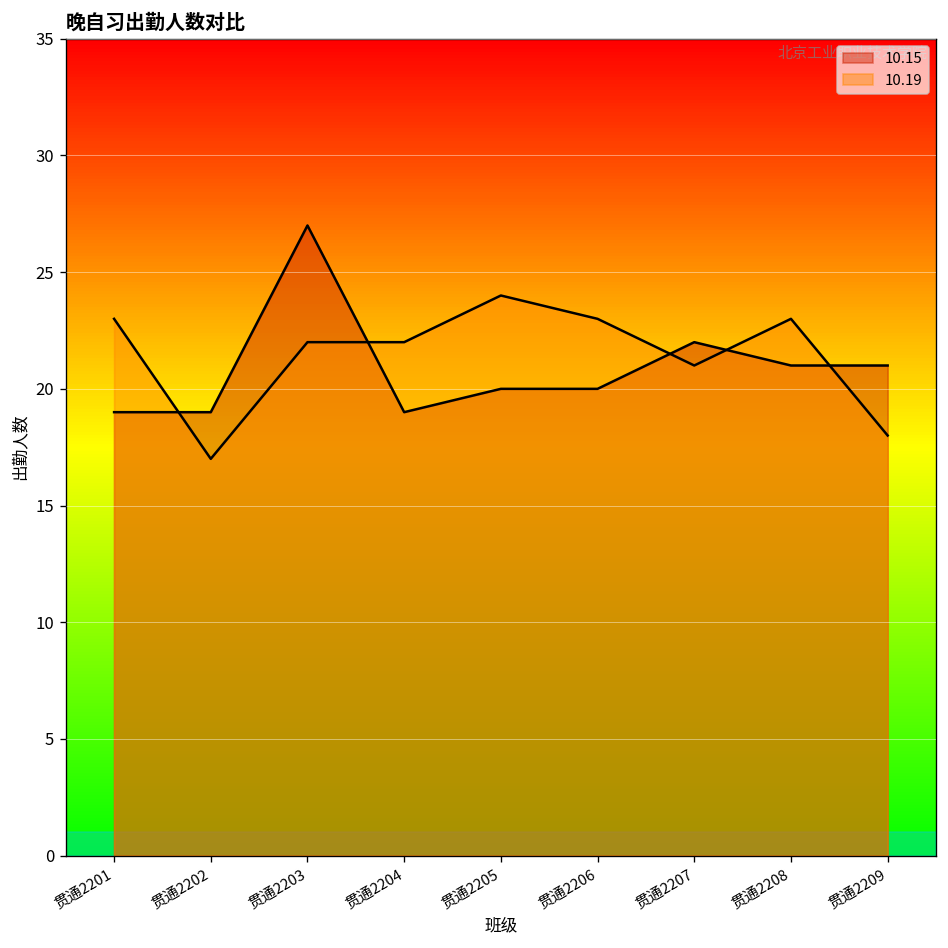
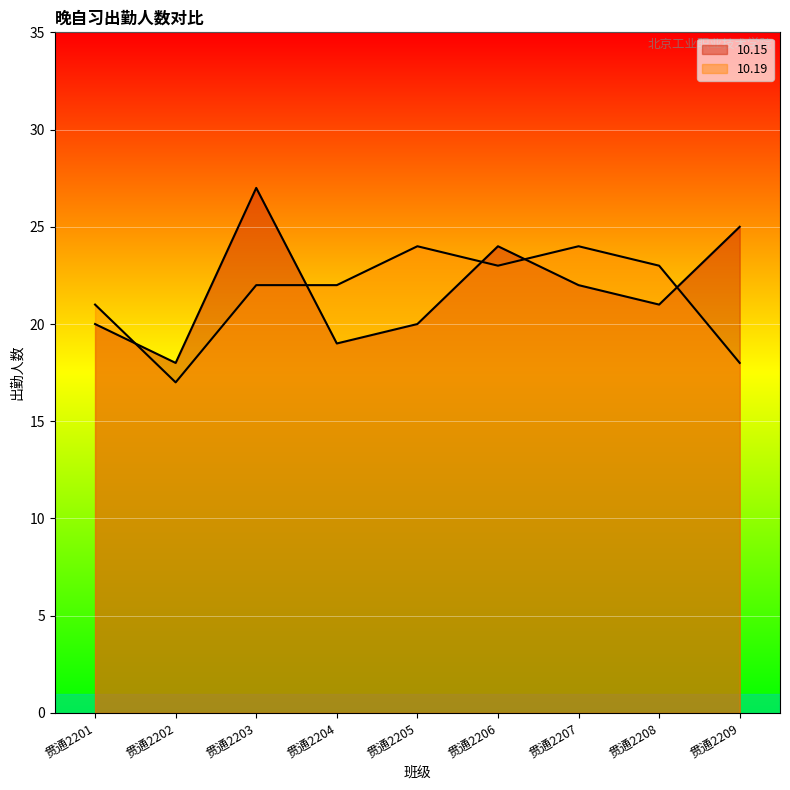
10.15, 贯通2201: 19 -> 20
10.19, 贯通2201: 23 -> 21
10.15, 贯通2202: 19 -> 18
10.15, 贯通2206: 20 -> 24
10.19, 贯通2207: 21 -> 24
10.15, 贯通2209: 21 -> 25
